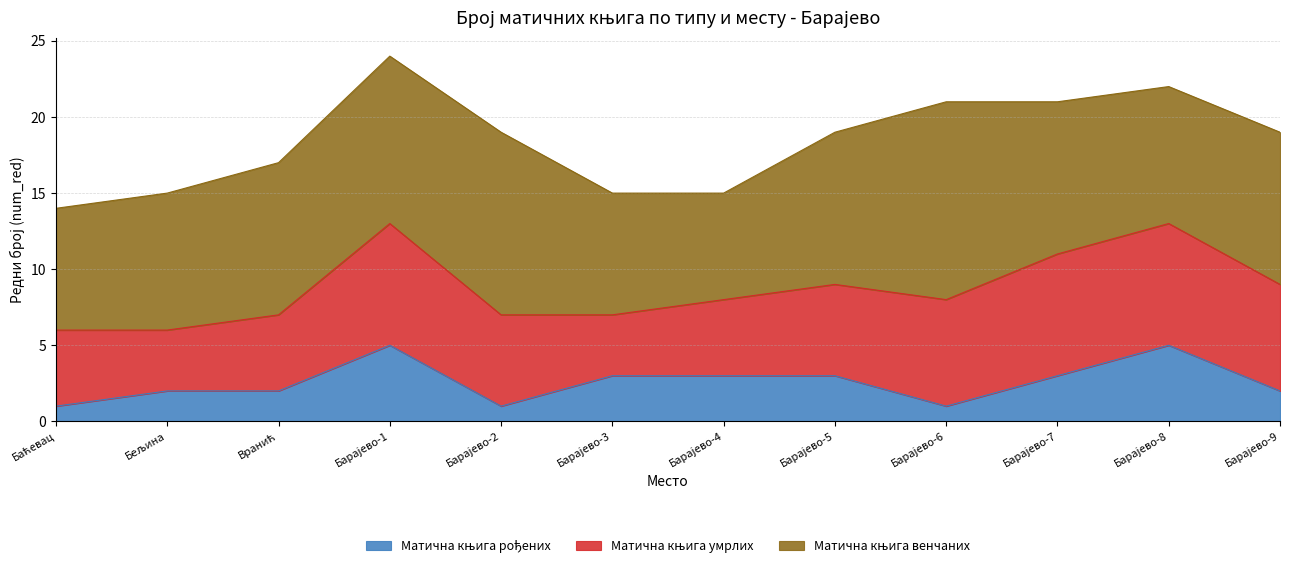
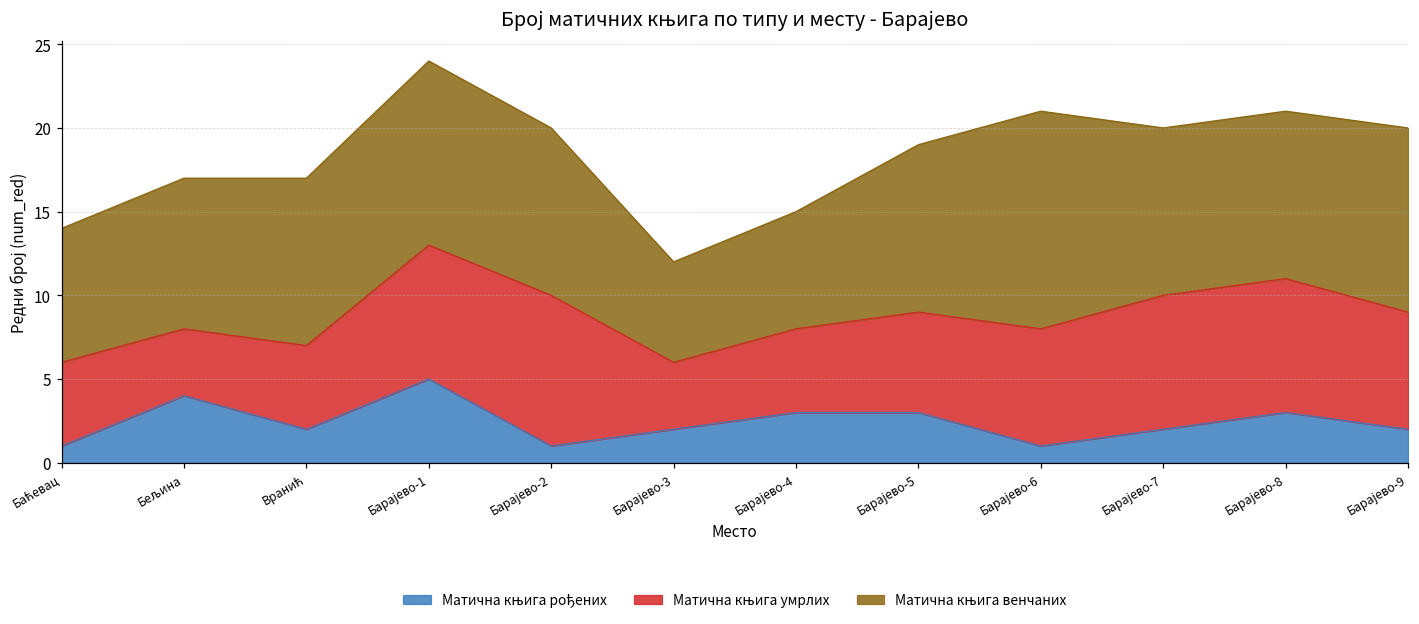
Матична књига рођених, Бељина: 2 -> 4
Матична књига умрлих, Барајево-2: 6 -> 9
Матична књига венчаних, Барајево-2: 12 -> 10
Матична књига рођених, Барајево-3: 3 -> 2
Матична књига венчаних, Барајево-3: 8 -> 6
Матична књига рођених, Барајево-7: 3 -> 2
Матична књига рођених, Барајево-8: 5 -> 3
Матична књига венчаних, Барајево-8: 9 -> 10
Матична књига венчаних, Барајево-9: 10 -> 11
